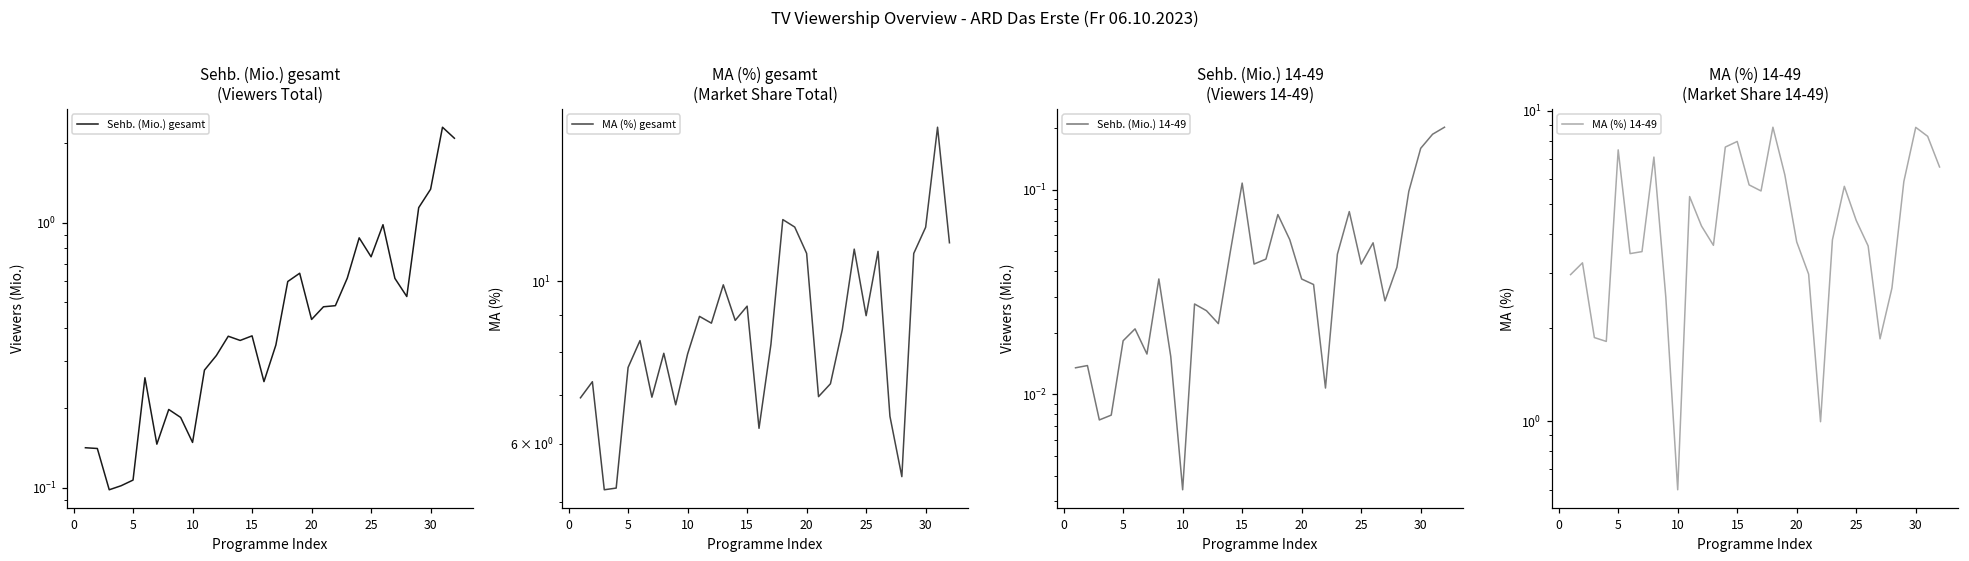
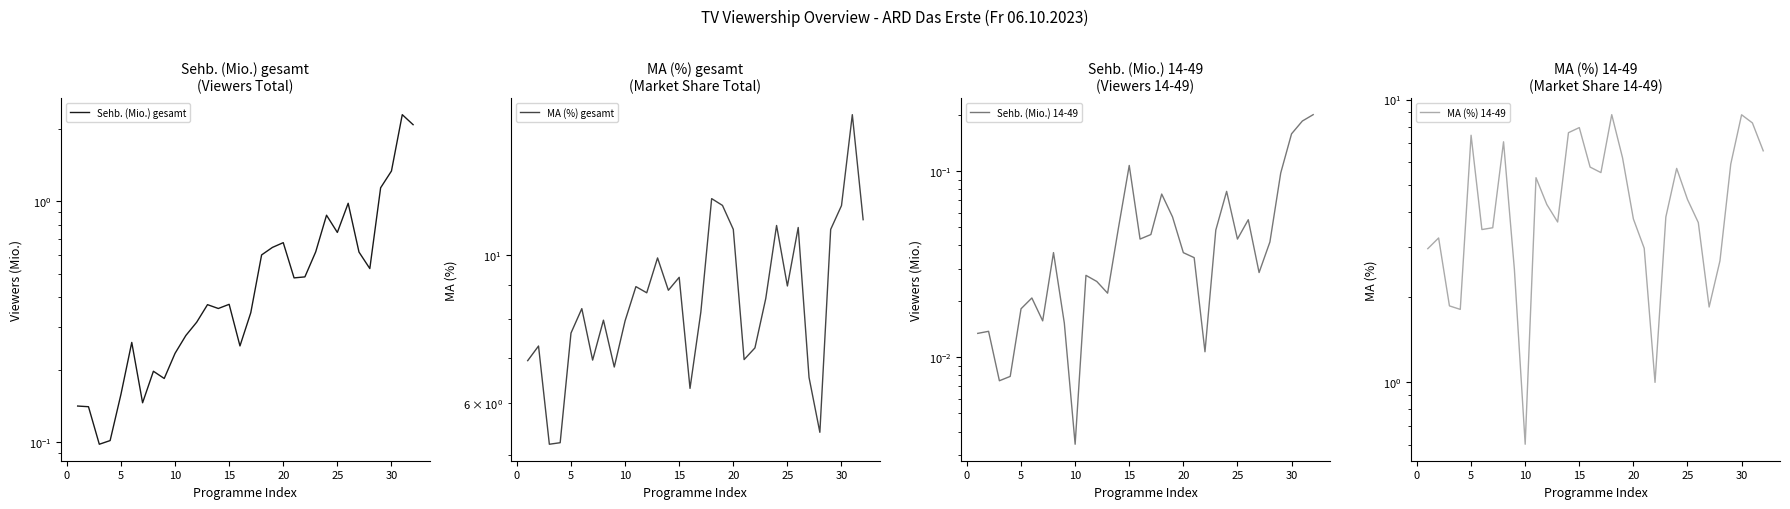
Sehb. (Mio.) gesamt (Viewers Total), 5: 0.11 -> 0.16
Sehb. (Mio.) gesamt (Viewers Total), 10: 0.15 -> 0.23
Sehb. (Mio.) gesamt (Viewers Total), 20: 0.43 -> 0.67
